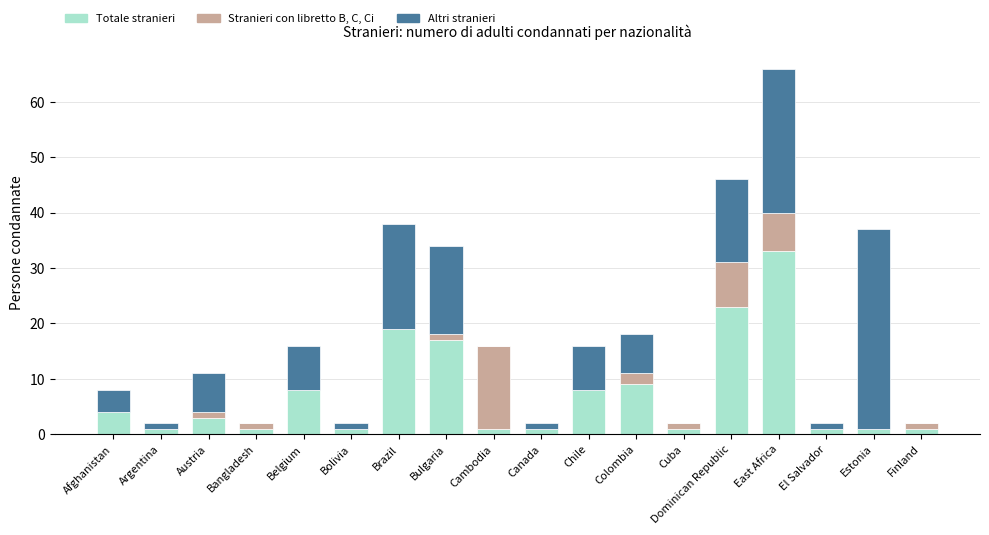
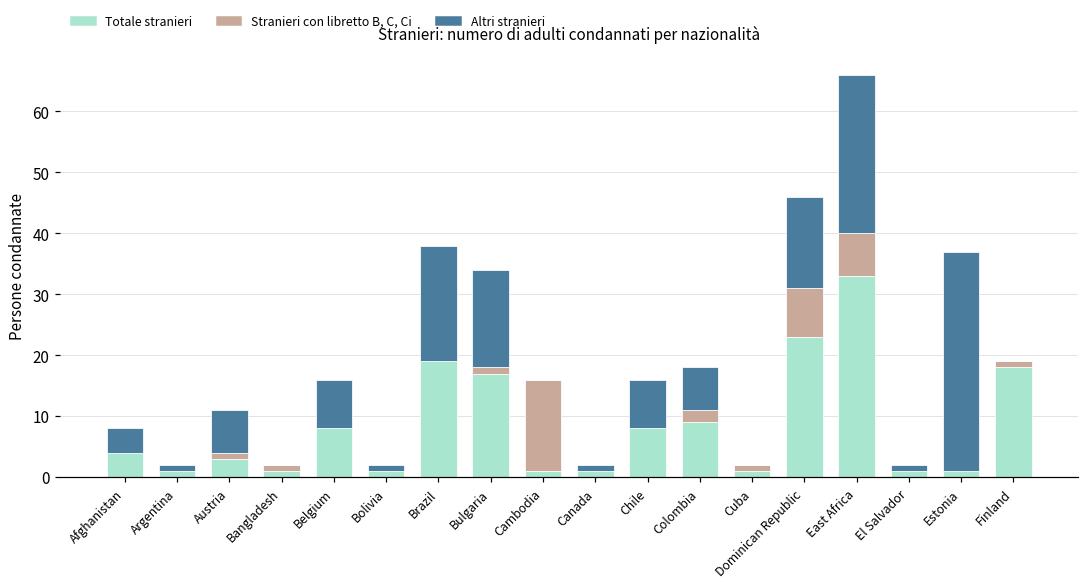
Totale stranieri, Finland: 1 -> 18
